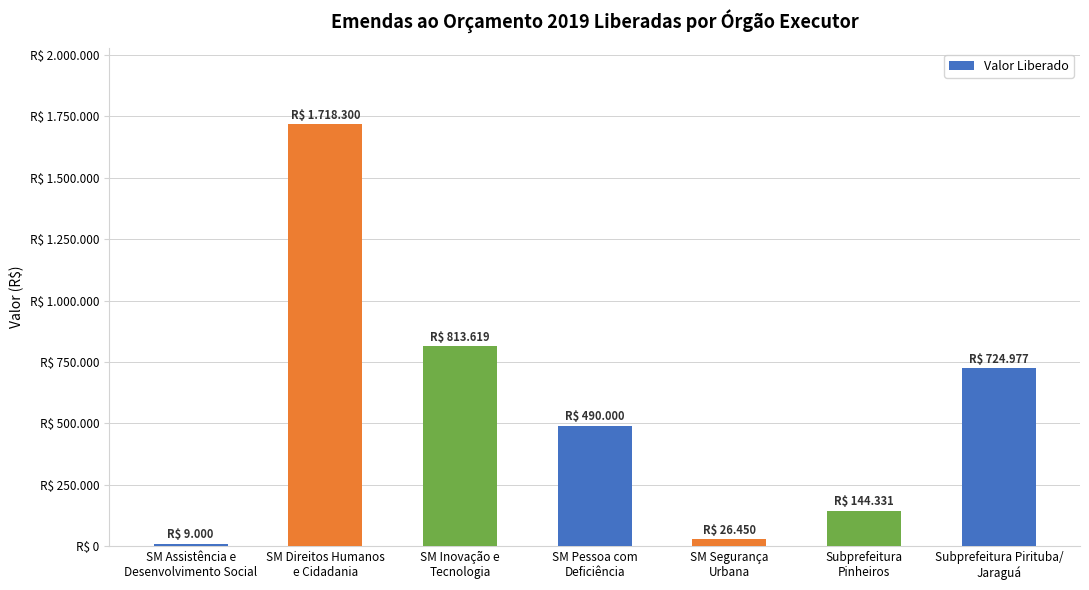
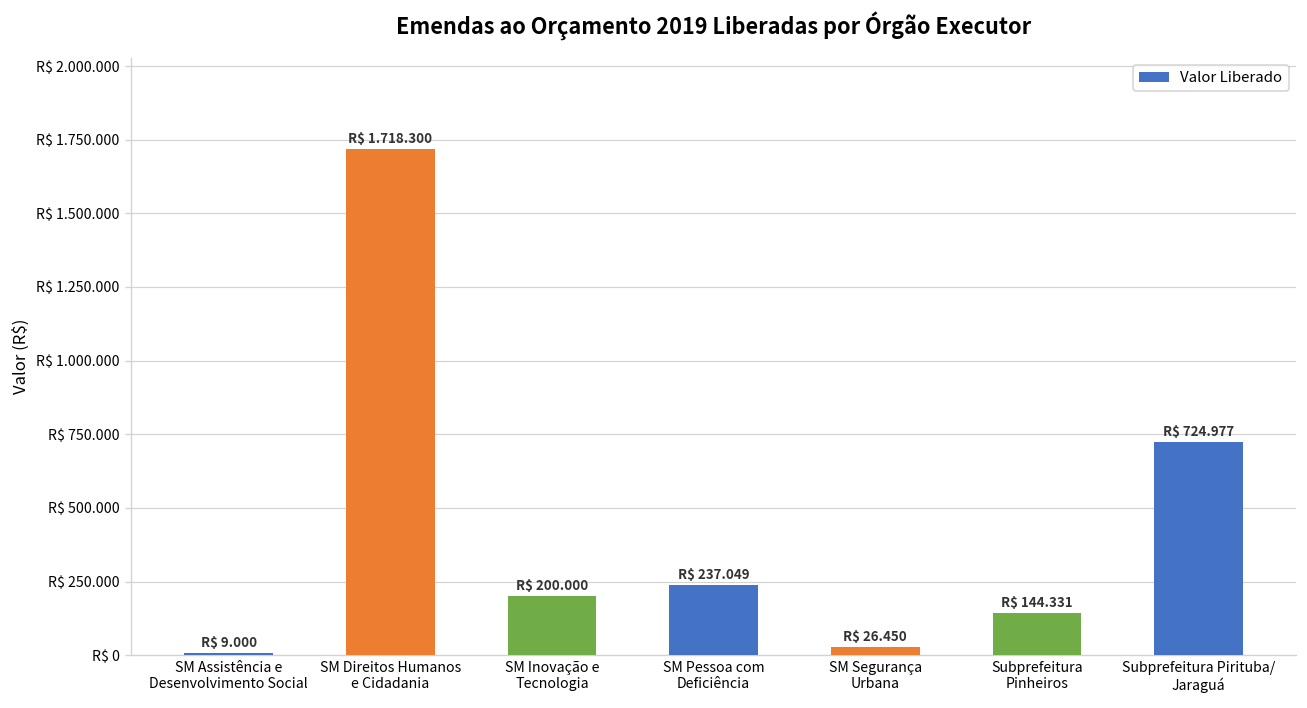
SM Inovação e Tecnologia: 813.619 -> 200.000
SM Pessoa com Deficiência: 490.000 -> 237.049
